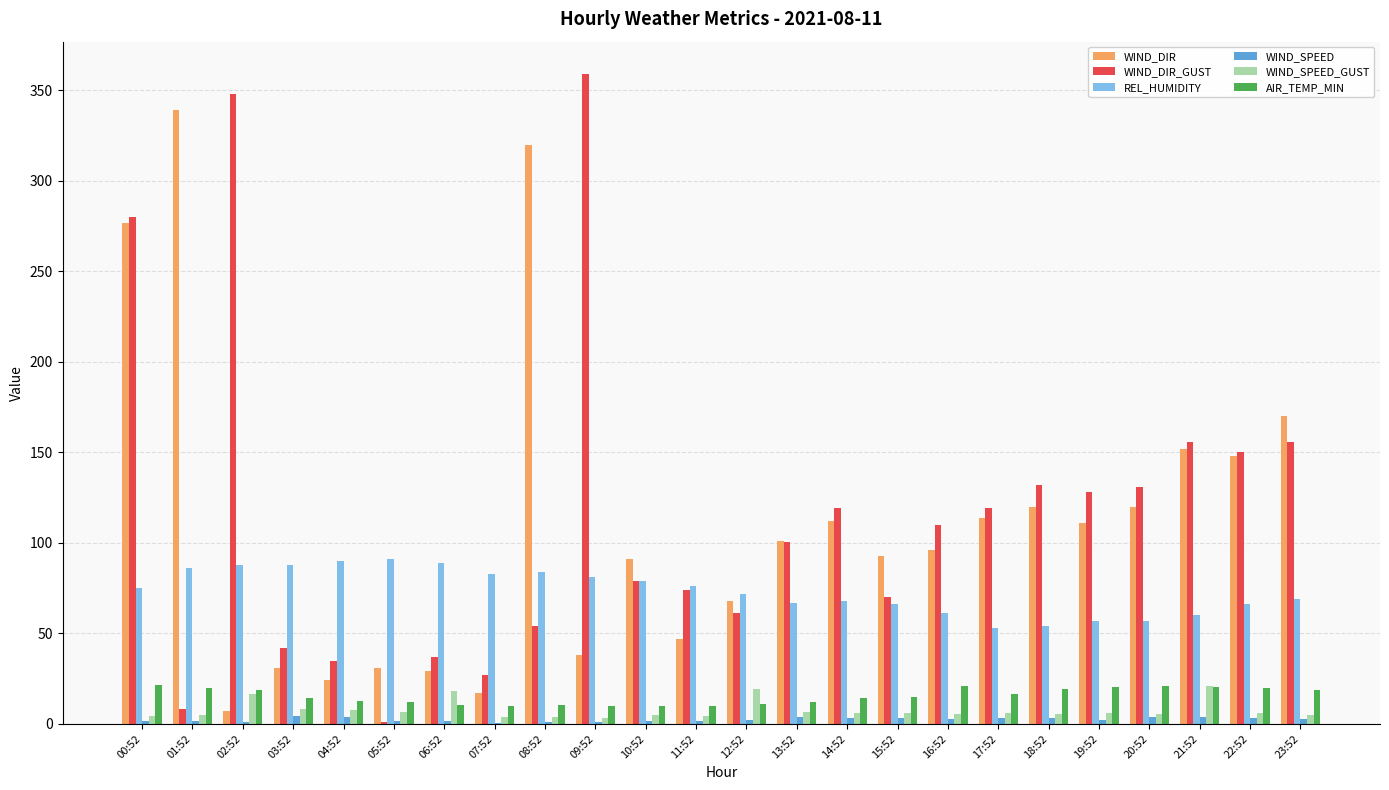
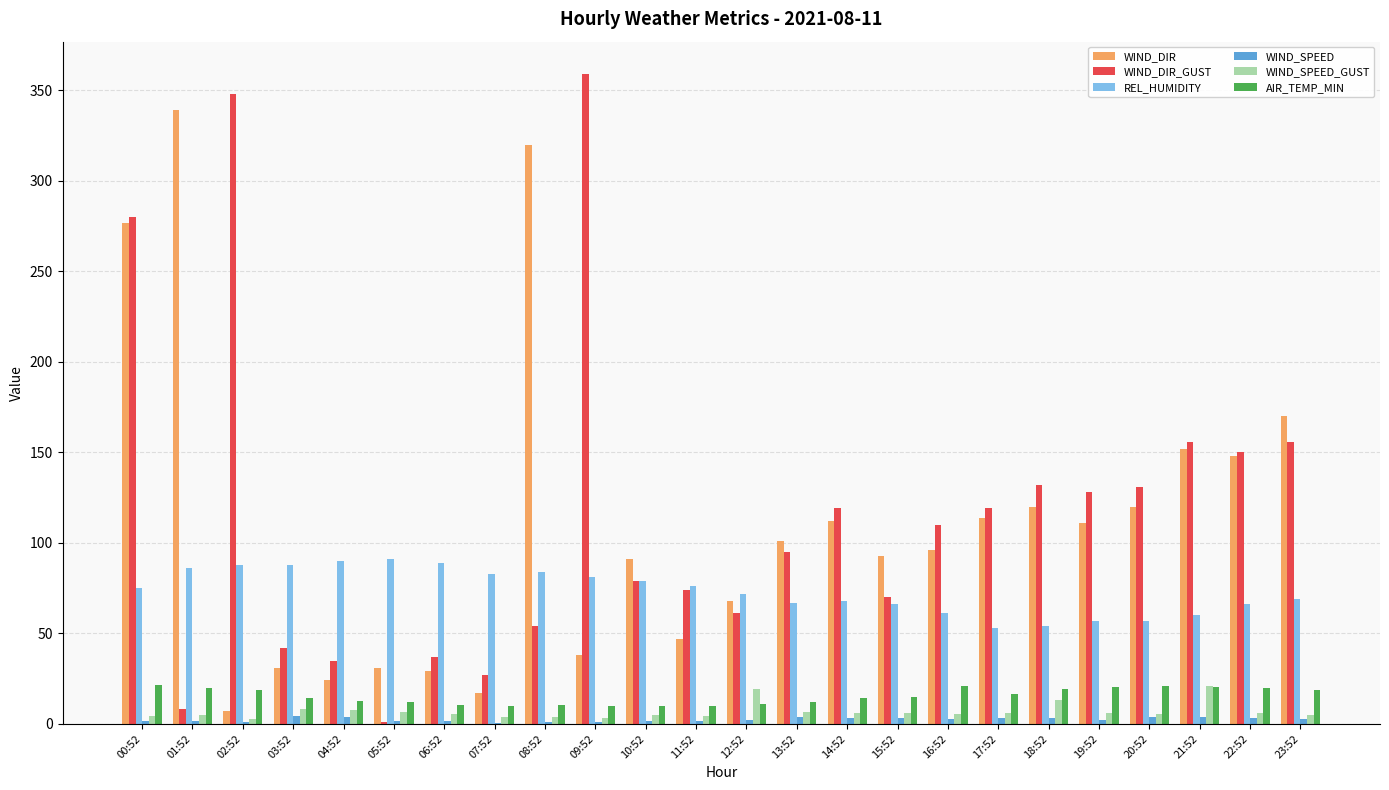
WIND_SPEED_GUST, 02:52: 16 -> 3
WIND_SPEED_GUST, 06:52: 18 -> 6
WIND_DIR_GUST, 13:52: 101 -> 95
WIND_SPEED_GUST, 18:52: 5 -> 13
